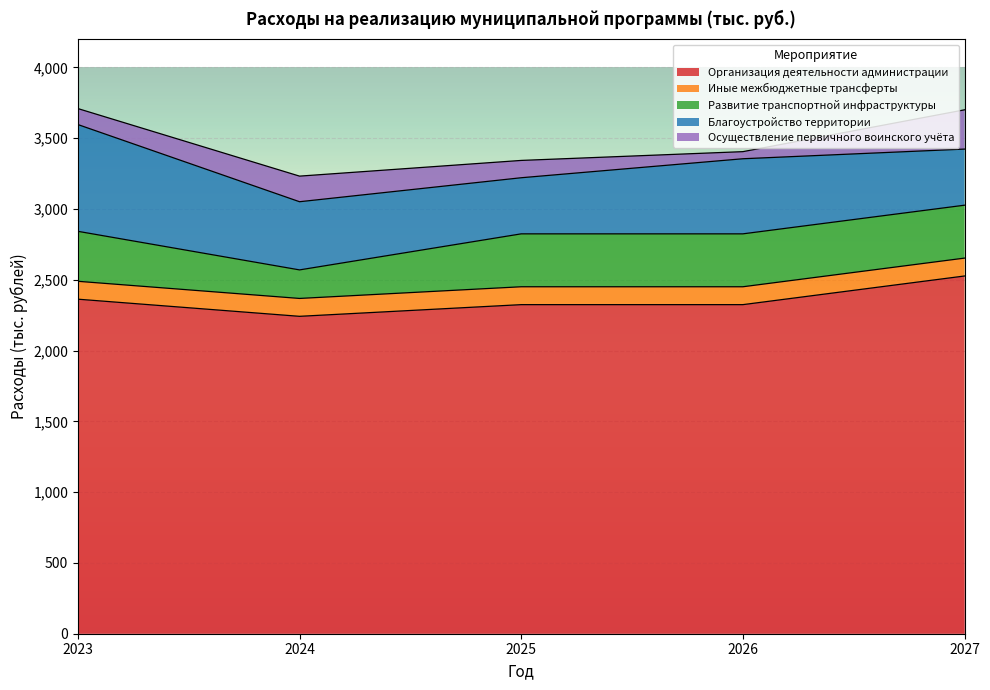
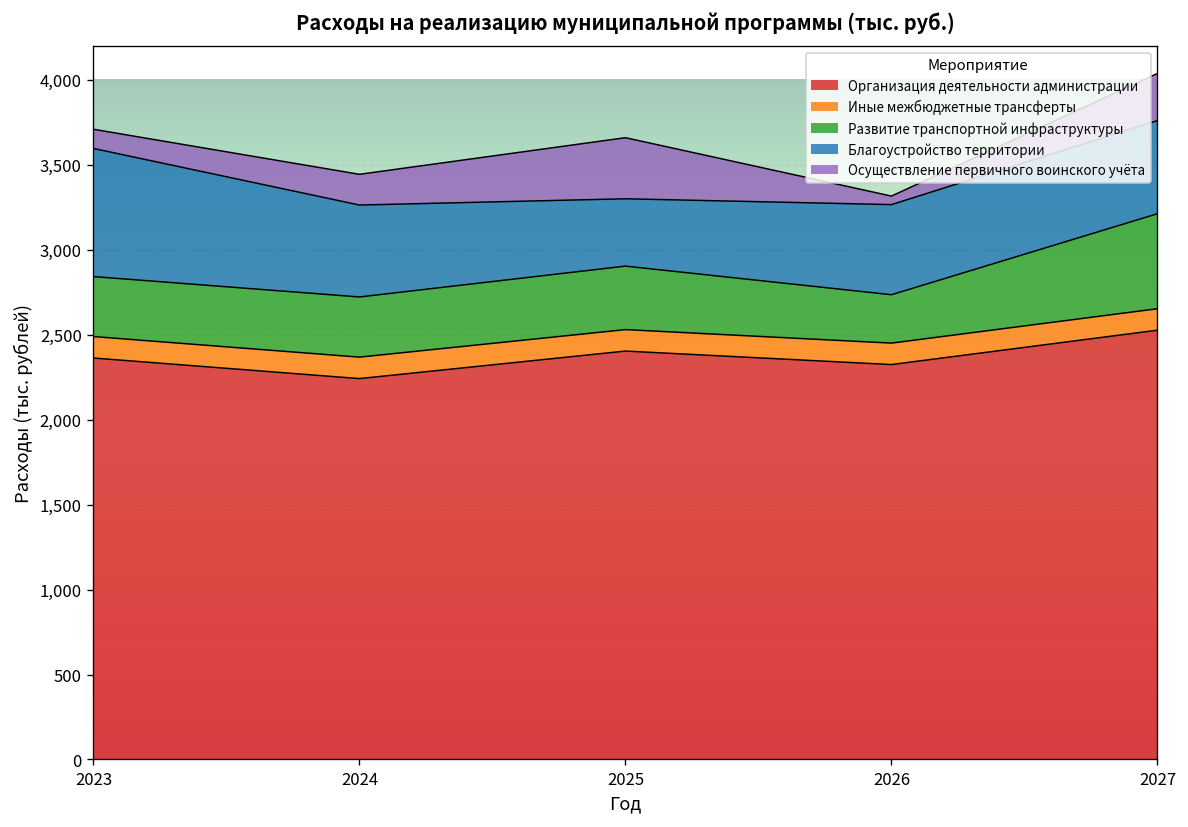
Развитие транспортной инфраструктуры, 2024: 200 -> 350
Благоустройство территории, 2024: 480 -> 540
Организация деятельности администрации, 2025: 2,320 -> 2,400
Осуществление первичного воинского учёта, 2025: 120 -> 360
Развитие транспортной инфраструктуры, 2026: 370 -> 280
Развитие транспортной инфраструктуры, 2027: 370 -> 560
Благоустройство территории, 2027: 400 -> 550
